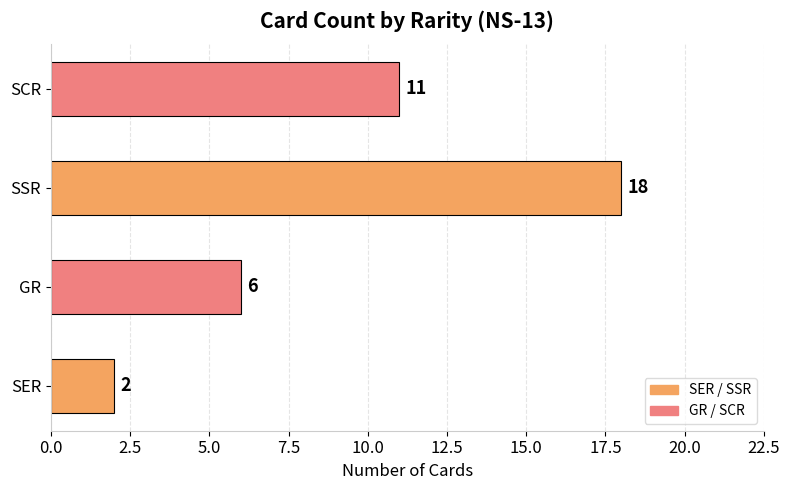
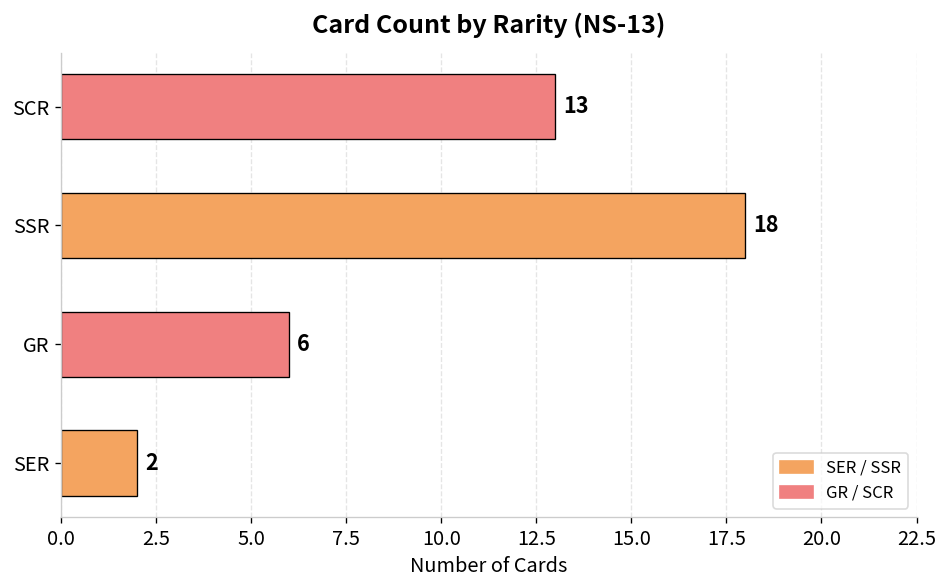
SCR: 11 -> 13
